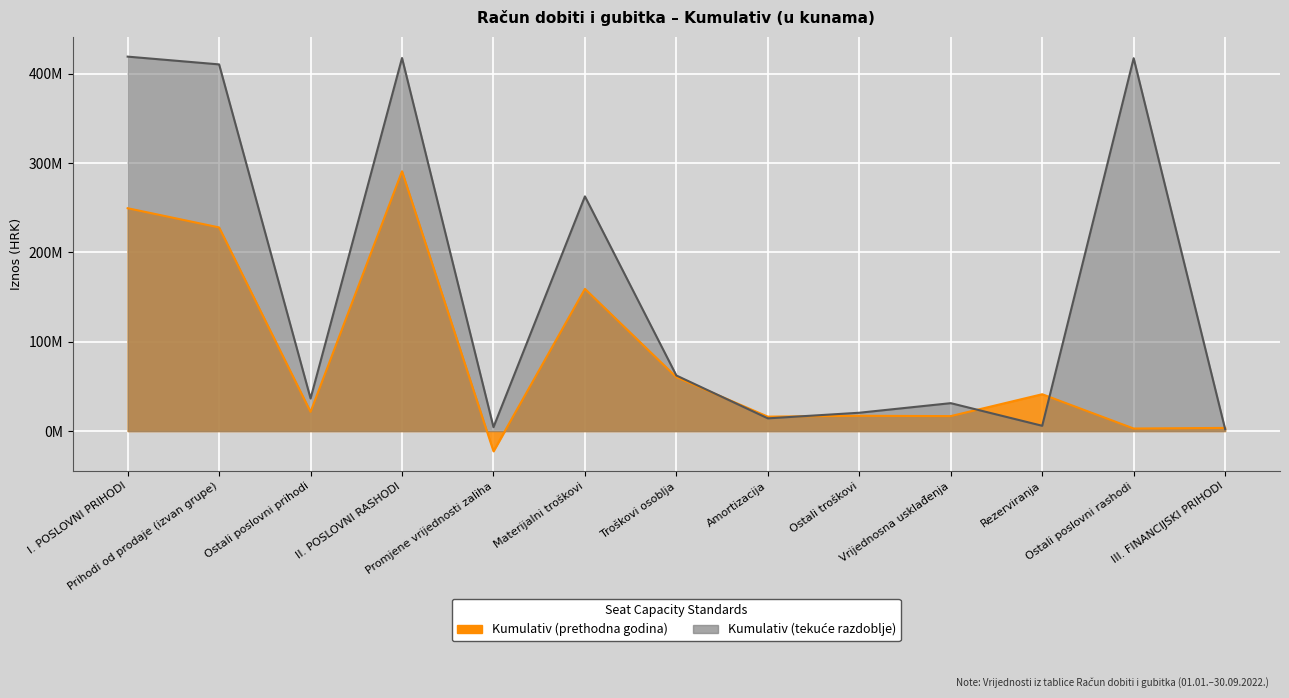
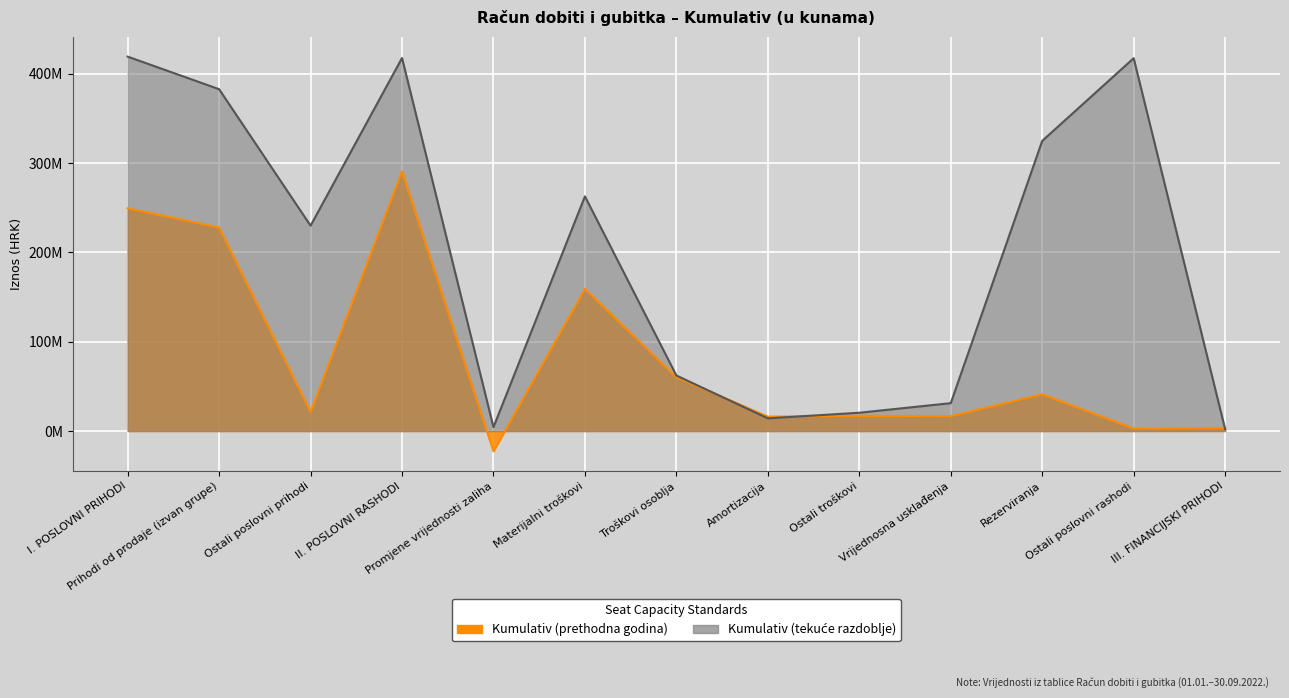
Kumulativ (tekuće razdoblje), Prihodi od prodaje (izvan grupe): 410000000 -> 380000000
Kumulativ (tekuće razdoblje), Ostali poslovni prihodi: 40000000 -> 230000000
Kumulativ (tekuće razdoblje), Rezerviranja: 10000000 -> 320000000
